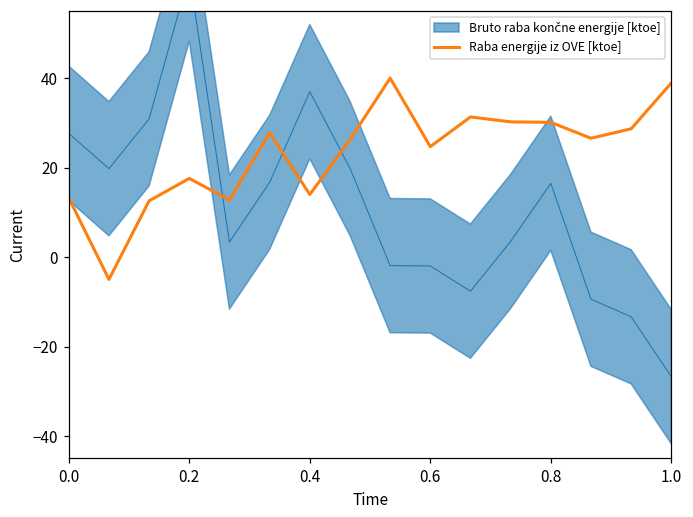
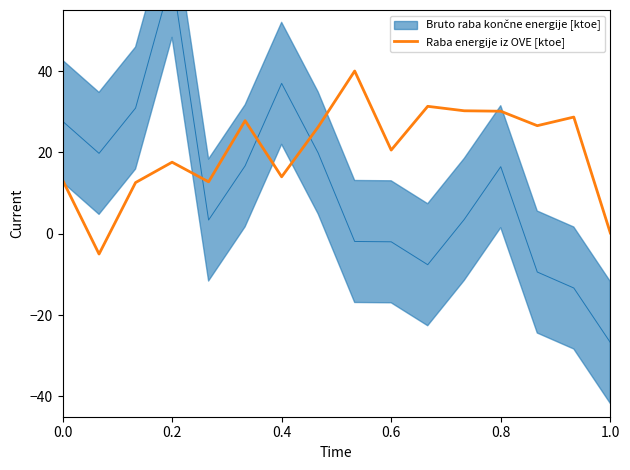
Raba energije iz OVE [ktoe], 0.6: 25 -> 21
Raba energije iz OVE [ktoe], 1.0: 39 -> 0
